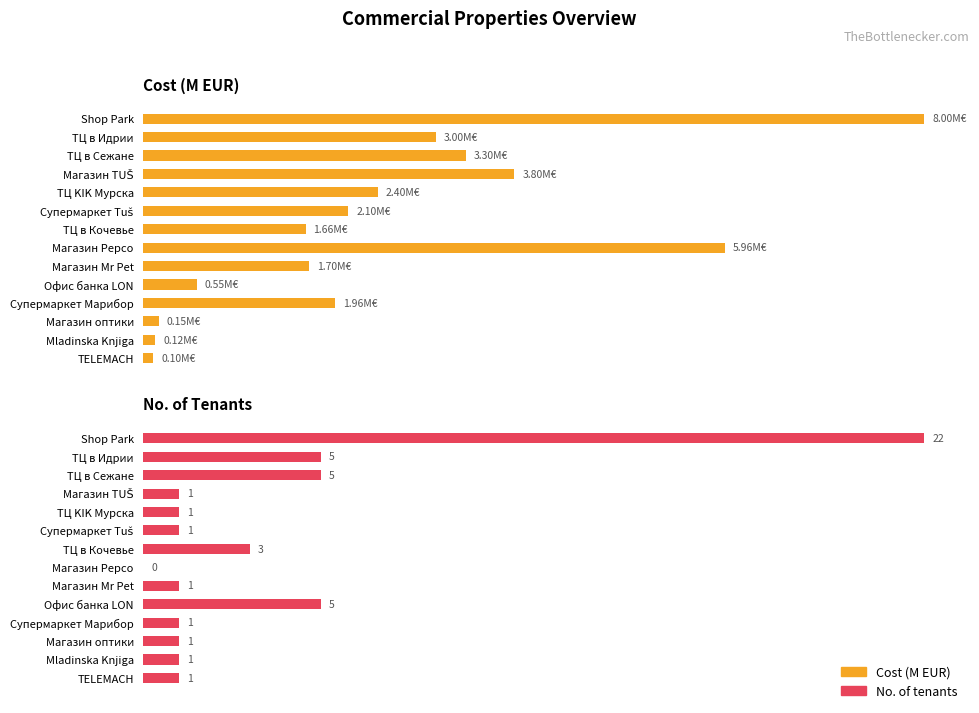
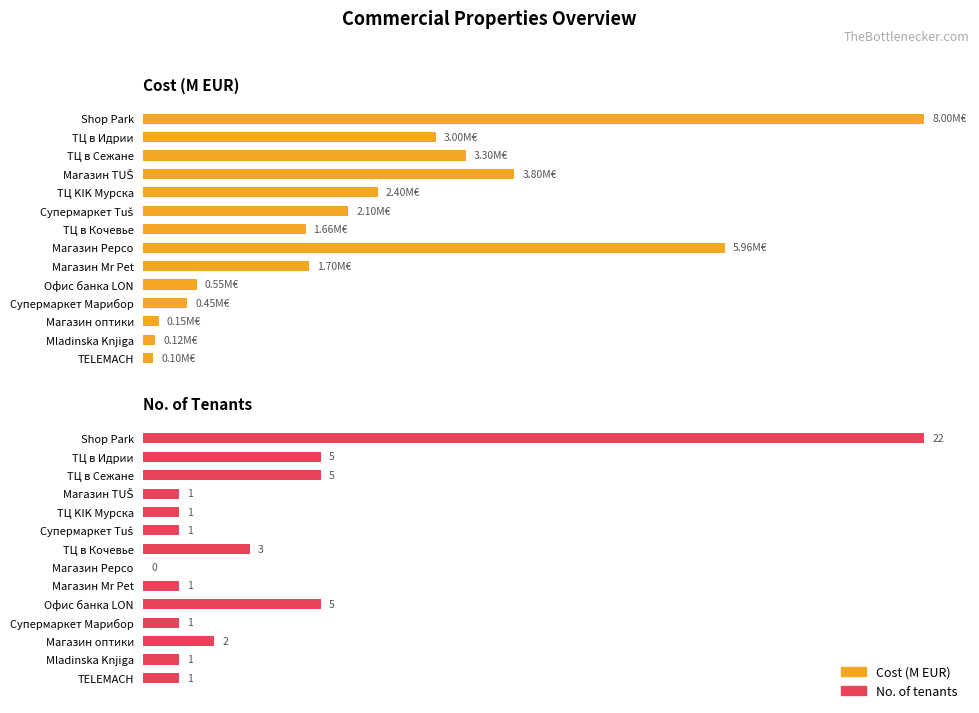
Cost (M EUR), Супермаркет Марибор: 1.96M€ -> 0.45M€
No. of Tenants, Магазин оптики: 1 -> 2
